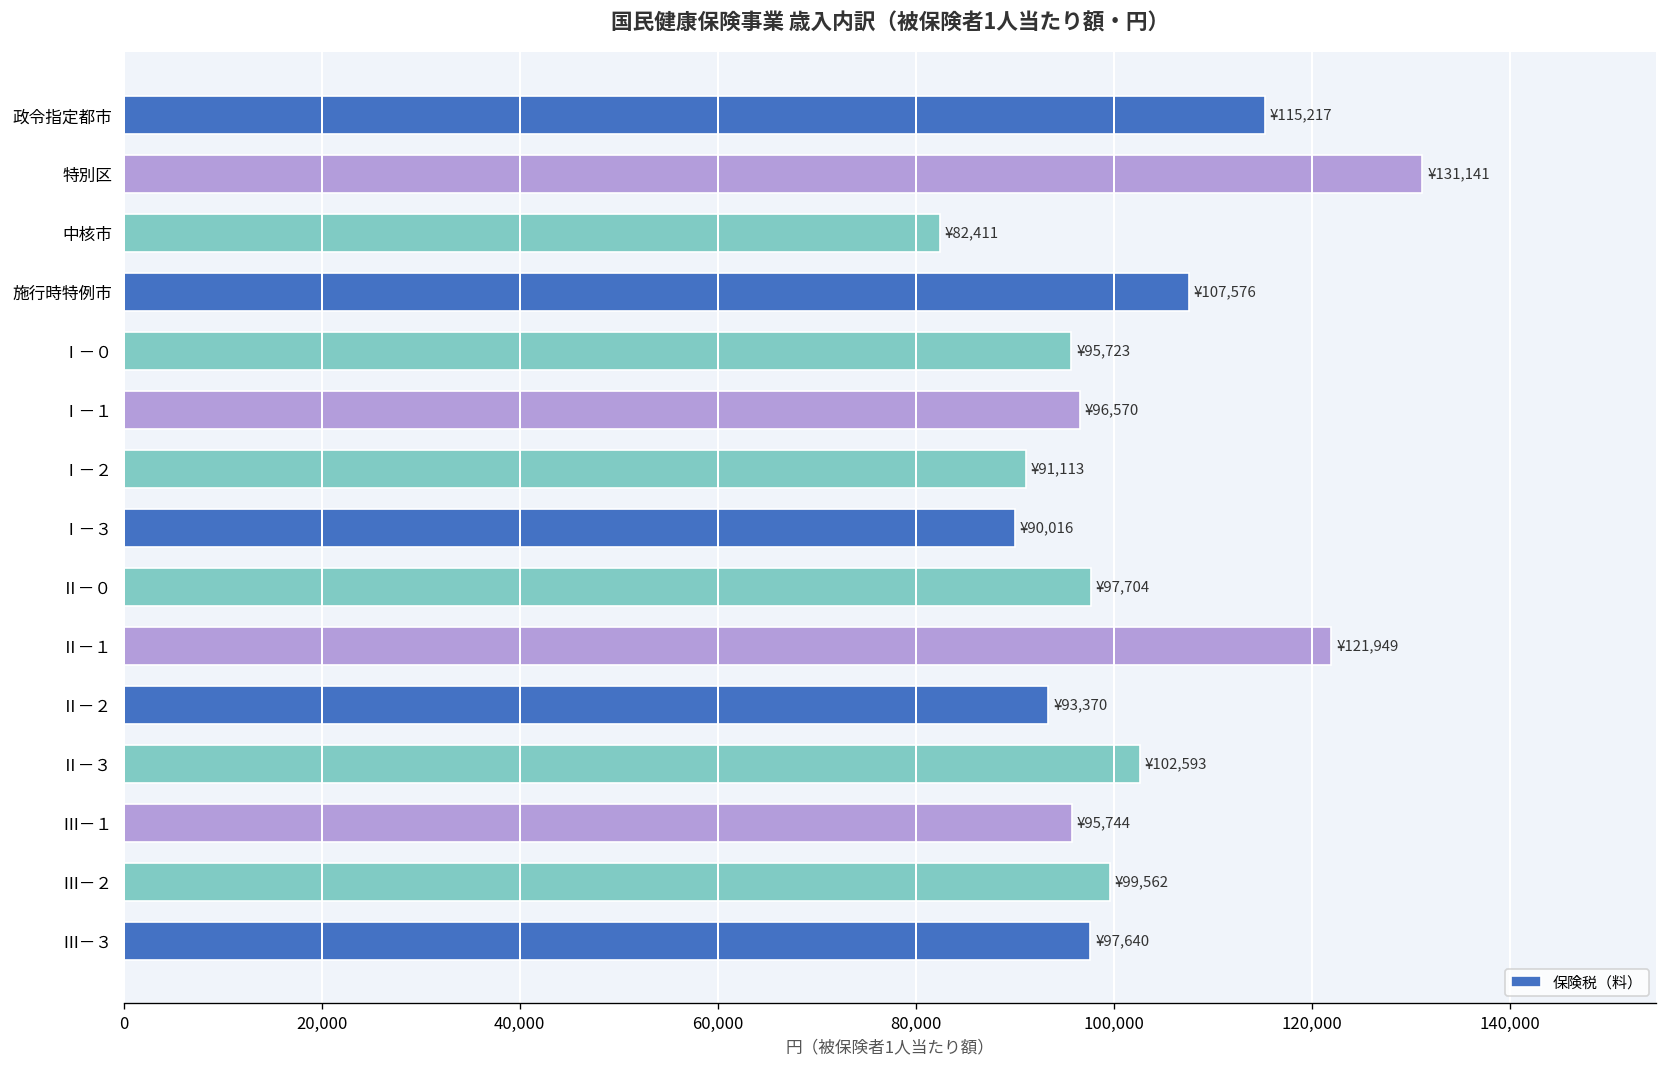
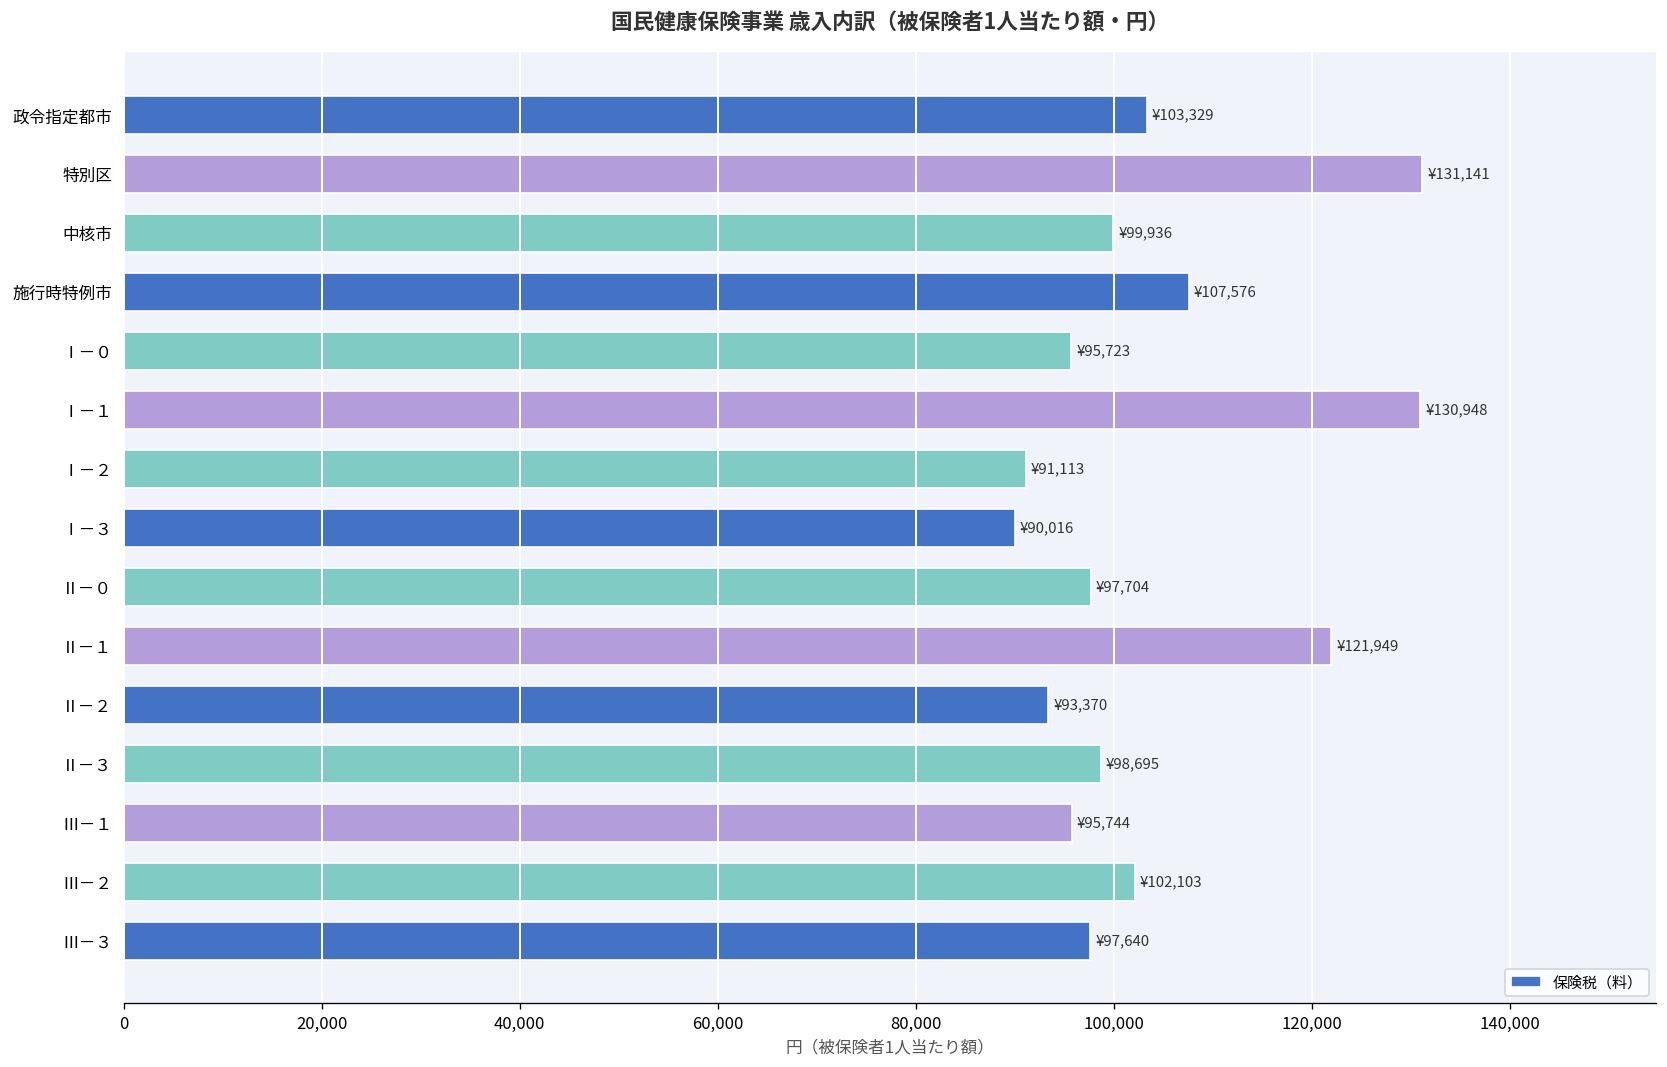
政令指定都市: ¥115,217 -> ¥103,329
中核市: ¥82,411 -> ¥99,936
Ⅰ－１: ¥96,570 -> ¥130,948
Ⅱ－３: ¥102,593 -> ¥98,695
Ⅲ－２: ¥99,562 -> ¥102,103
